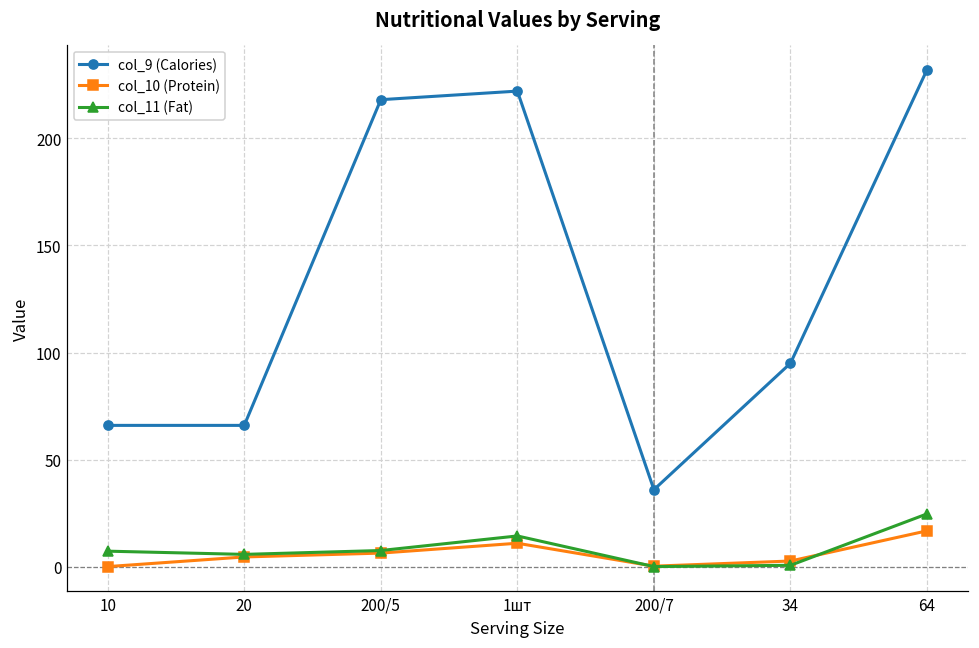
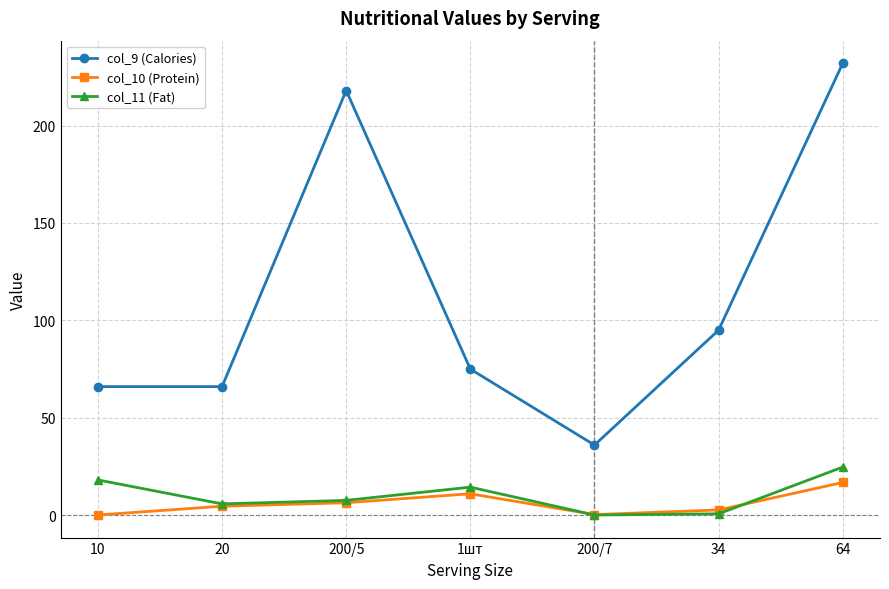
col_11 (Fat), 10: 7 -> 18
col_9 (Calories), 1шт: 222 -> 75
